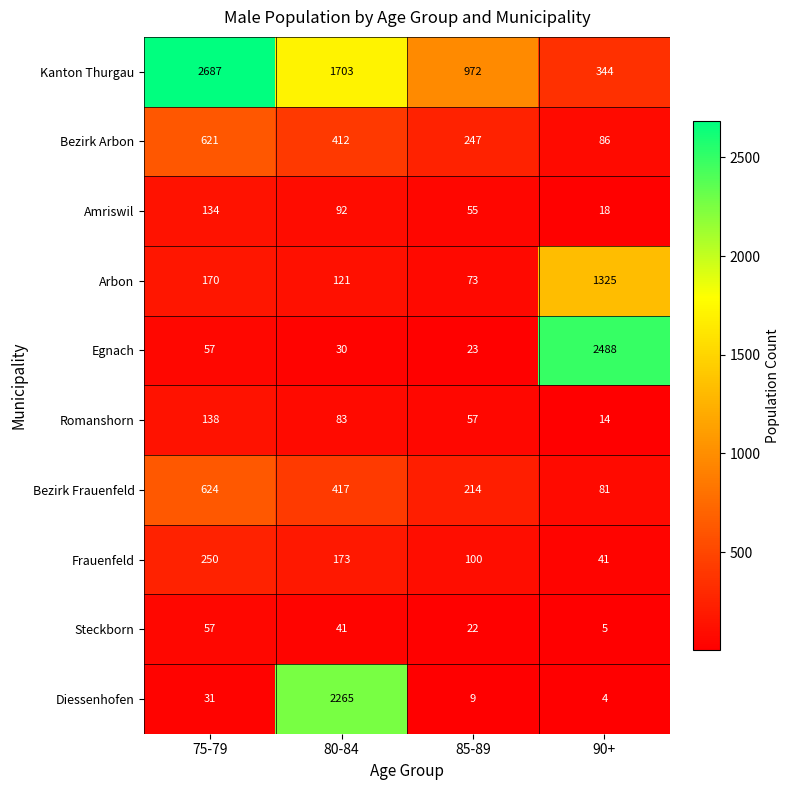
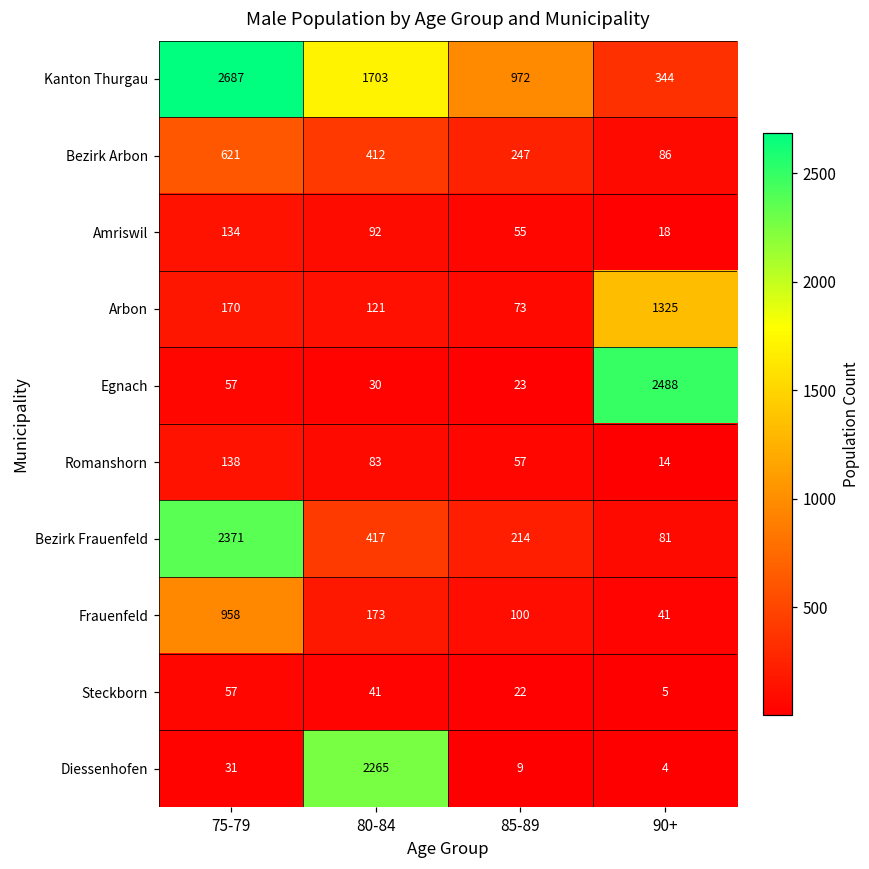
Bezirk Frauenfeld, 75-79: 624 -> 2371
Frauenfeld, 75-79: 250 -> 958
